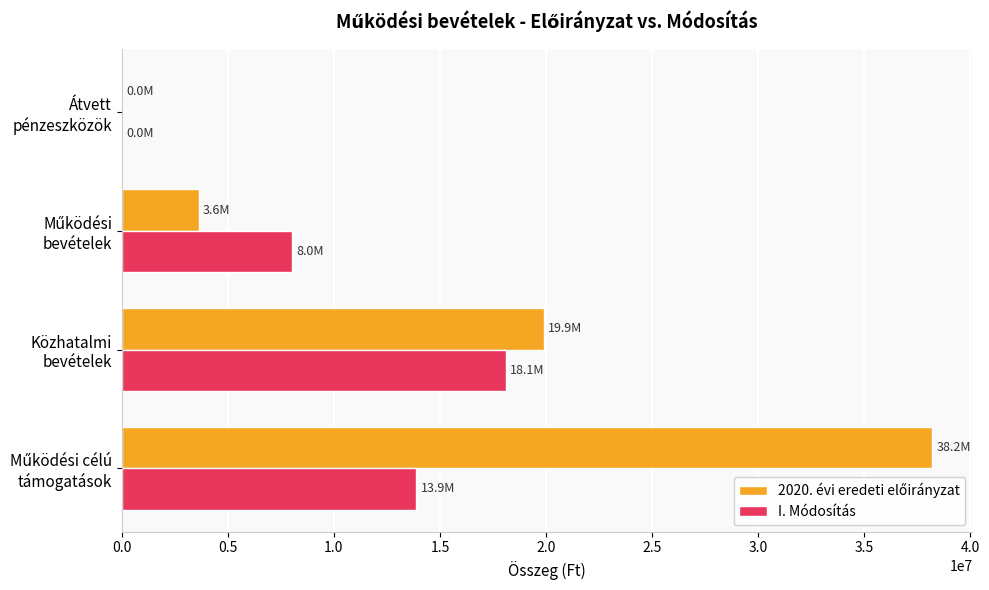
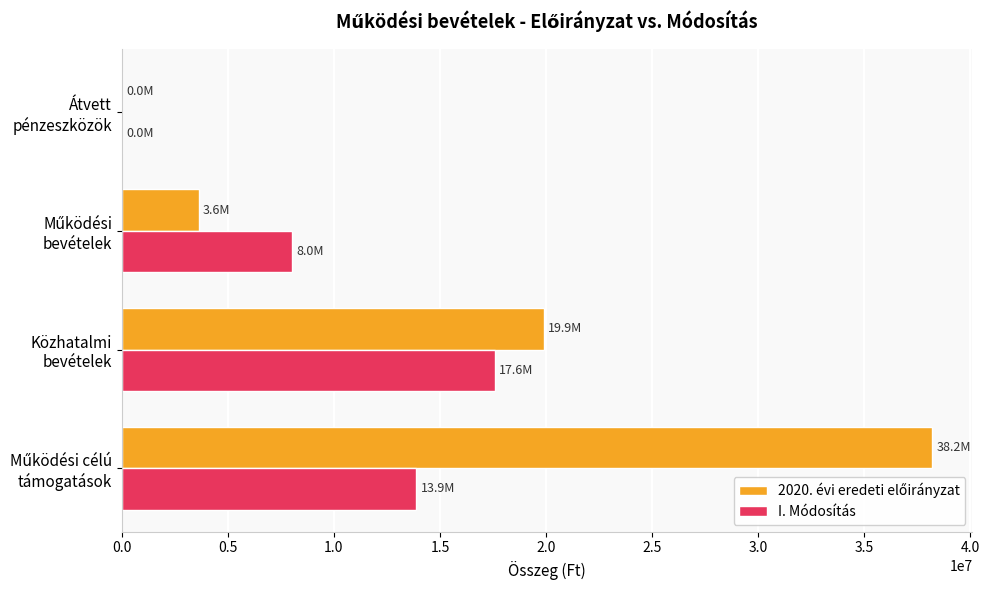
I. Módosítás, Közhatalmi bevételek: 18.1M -> 17.6M
